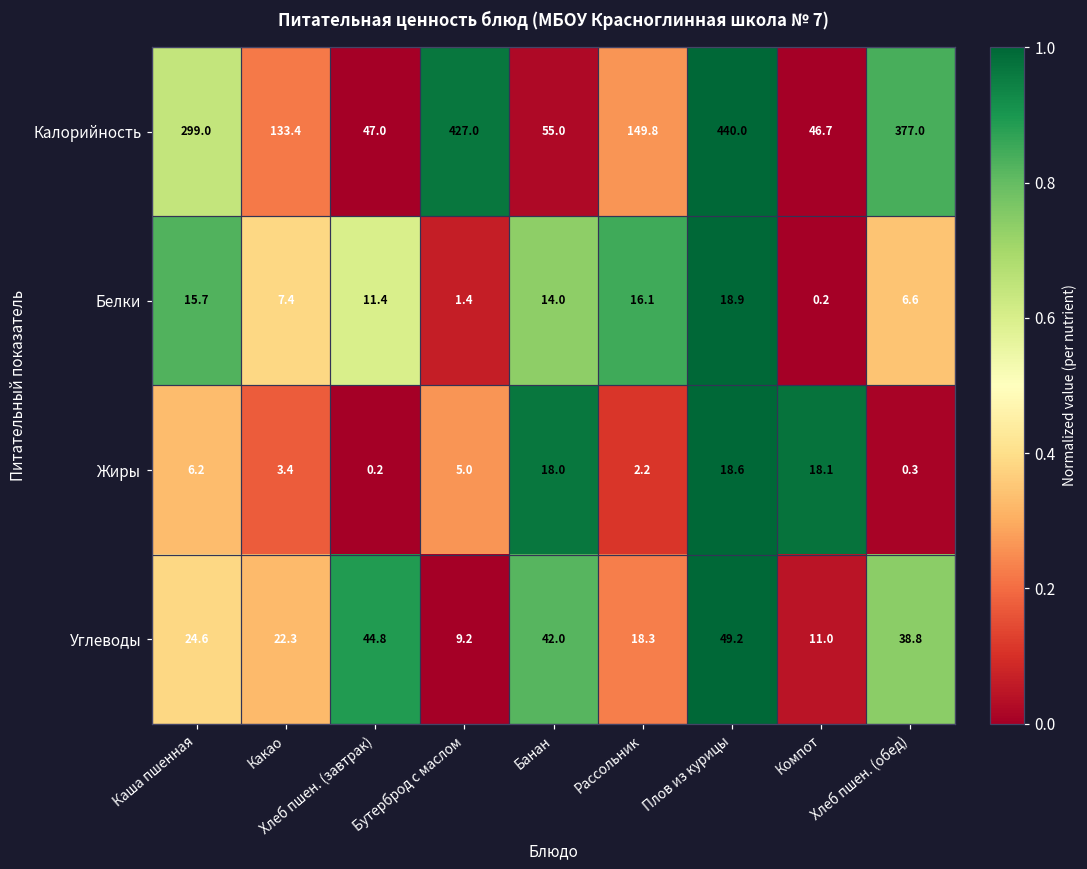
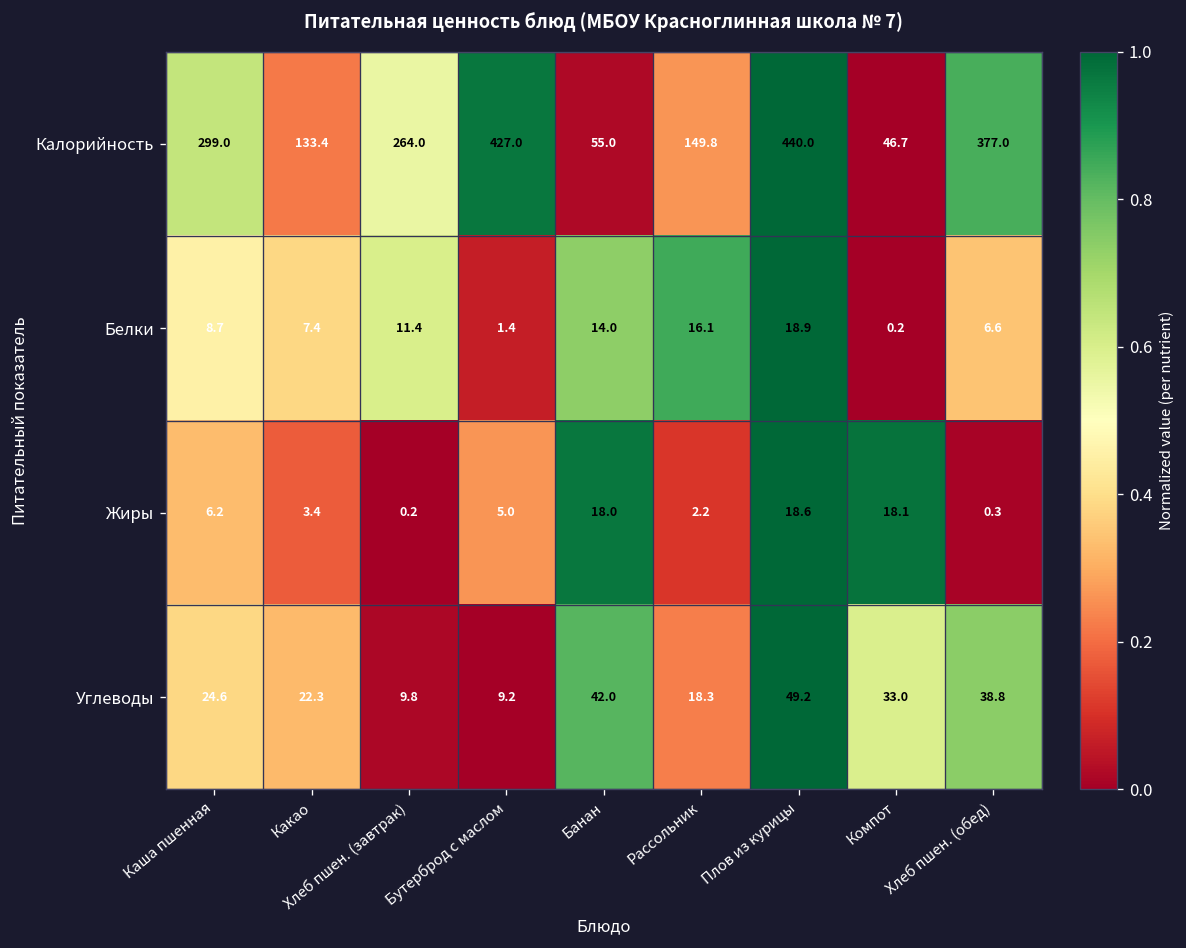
Калорийность, Хлеб пшен. (завтрак): 47.0 -> 264.0
Белки, Каша пшенная: 15.7 -> 8.7
Углеводы, Хлеб пшен. (завтрак): 44.8 -> 9.8
Углеводы, Компот: 11.0 -> 33.0
